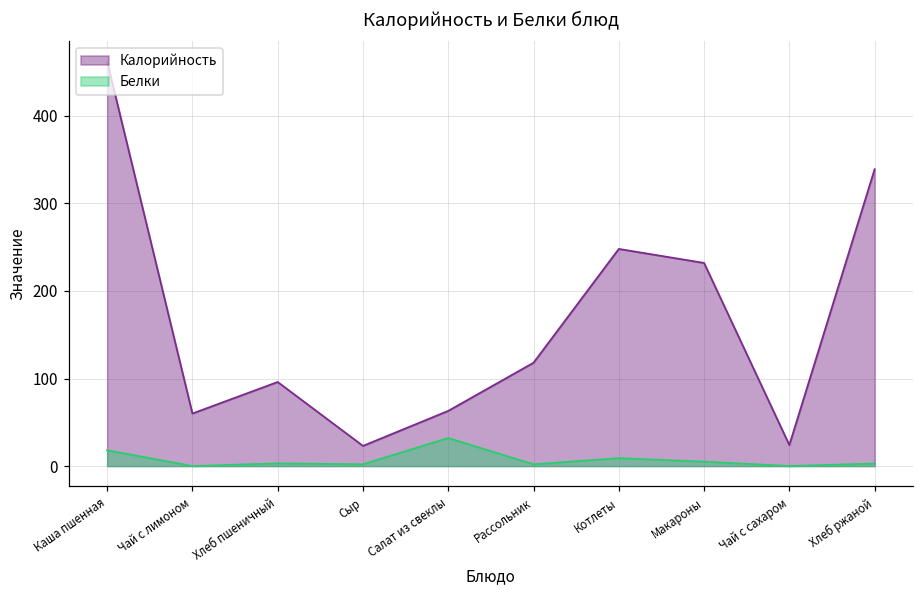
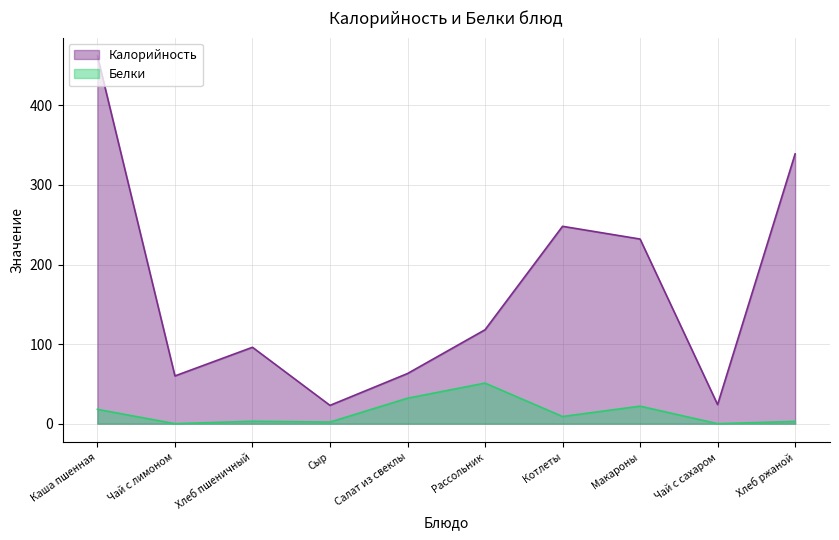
Белки, Рассольник: 0 -> 50
Белки, Макароны: 10 -> 20
